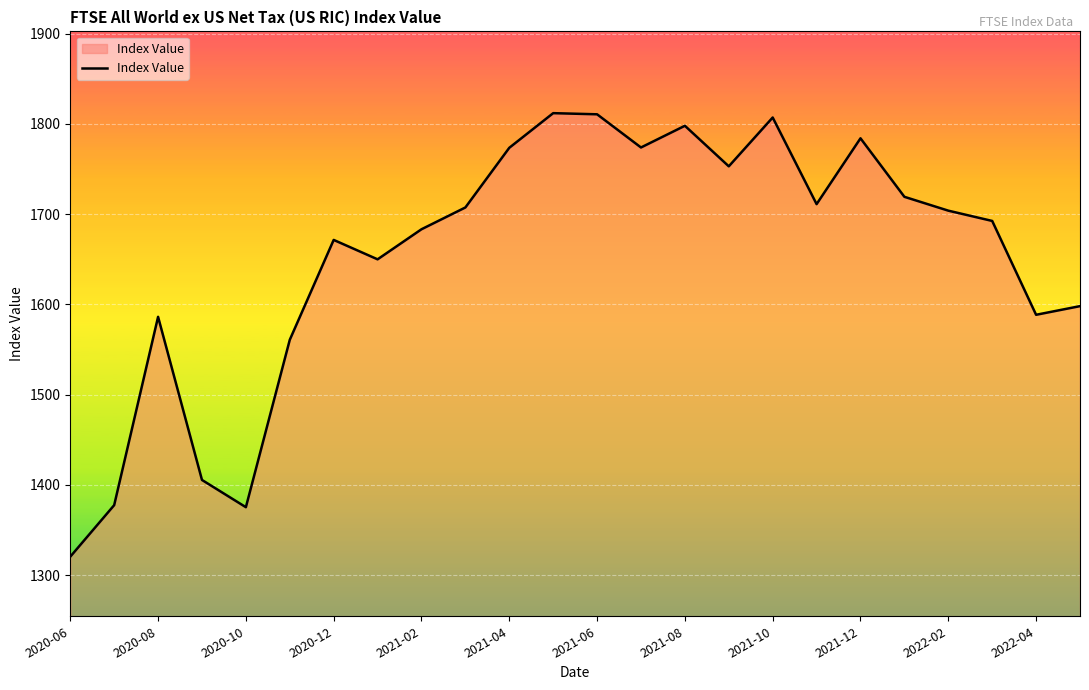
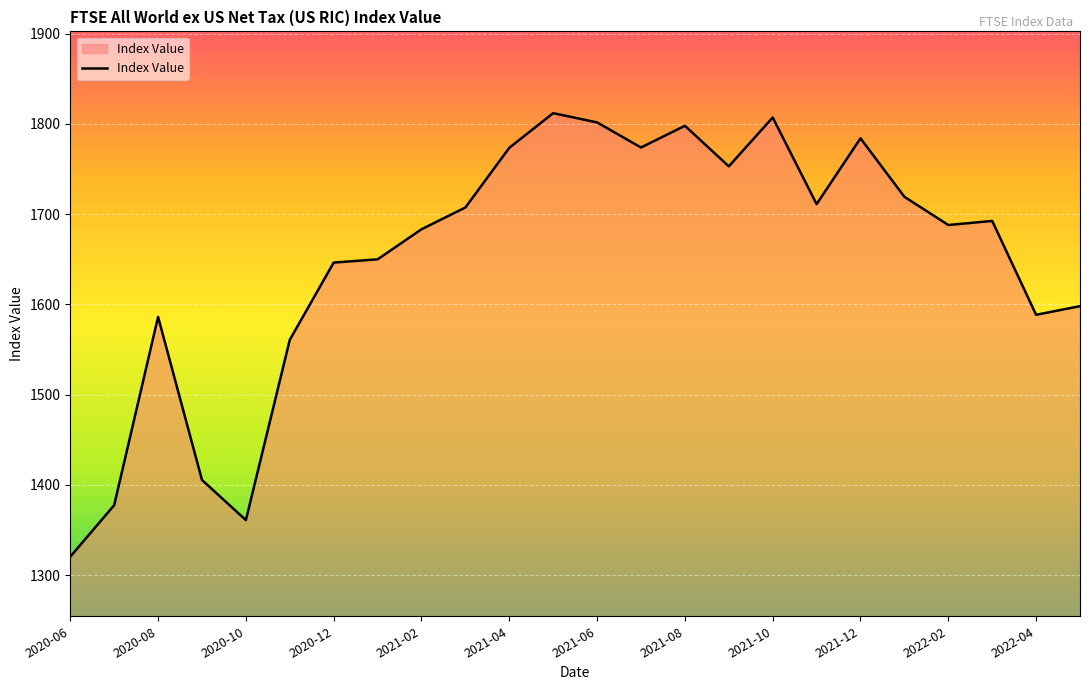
2020-10: 1380 -> 1360
2020-12: 1670 -> 1650
2021-06: 1810 -> 1800
2022-02: 1700 -> 1690
